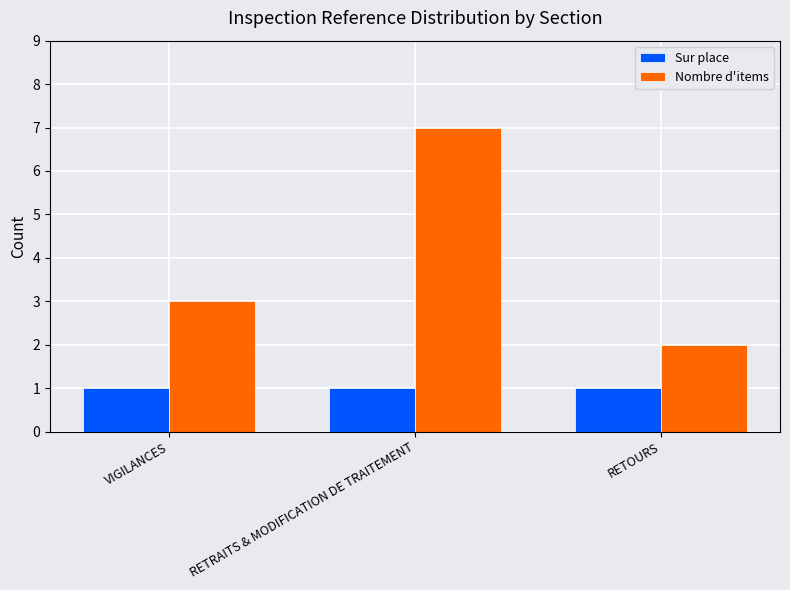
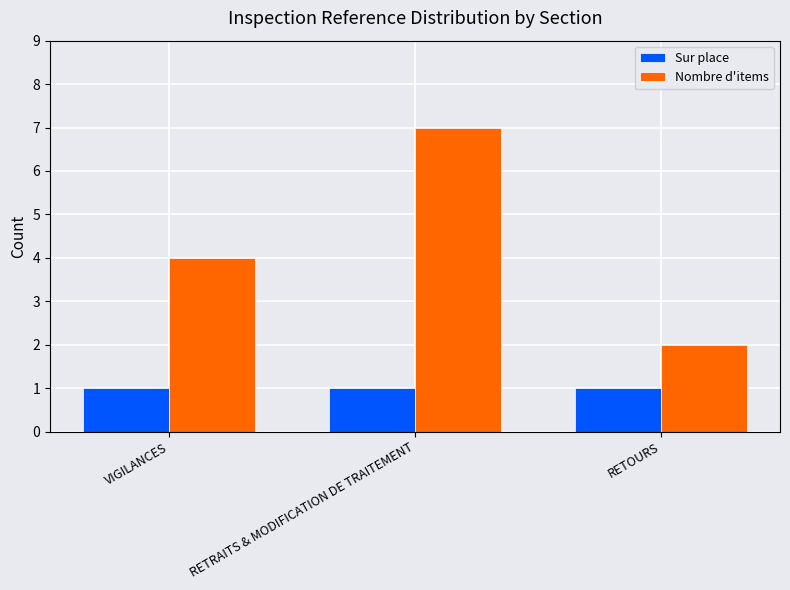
Nombre d'items, VIGILANCES: 3 -> 4
